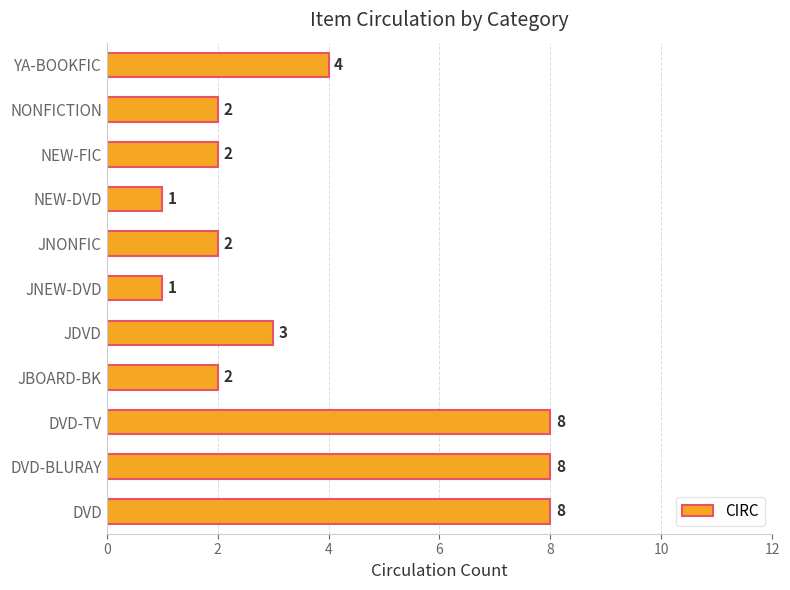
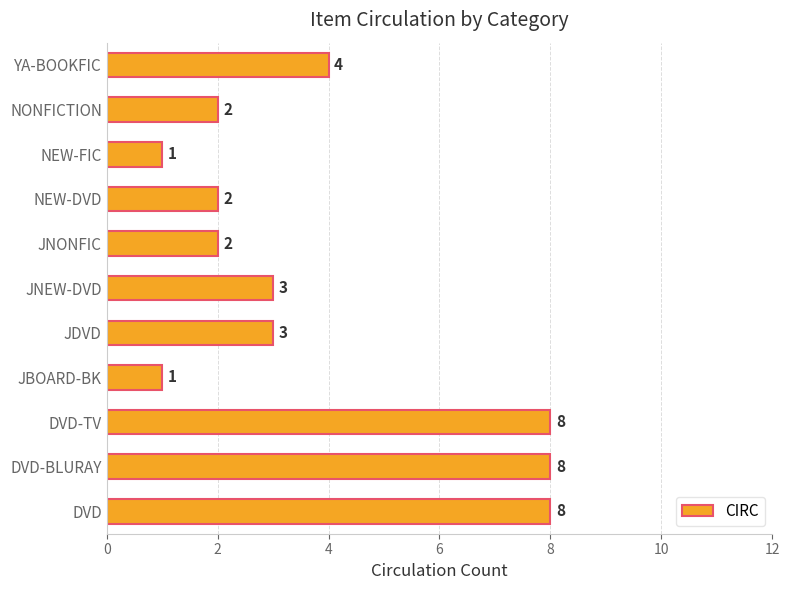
NEW-FIC: 2 -> 1
NEW-DVD: 1 -> 2
JNEW-DVD: 1 -> 3
JBOARD-BK: 2 -> 1
